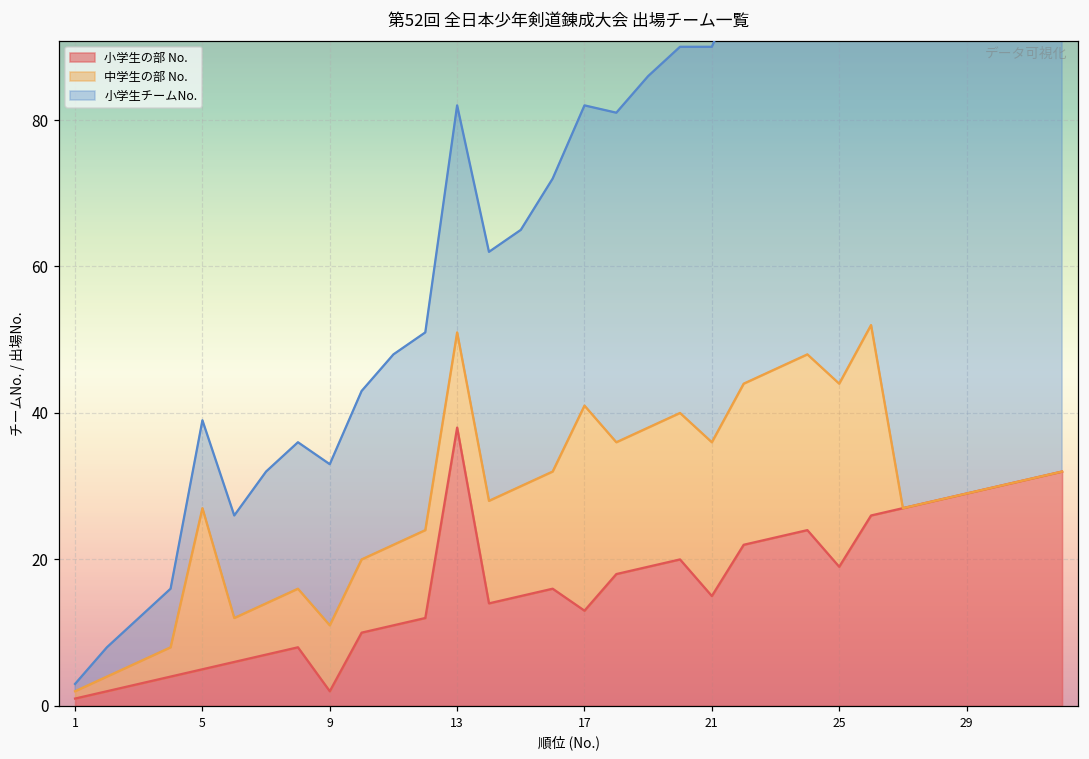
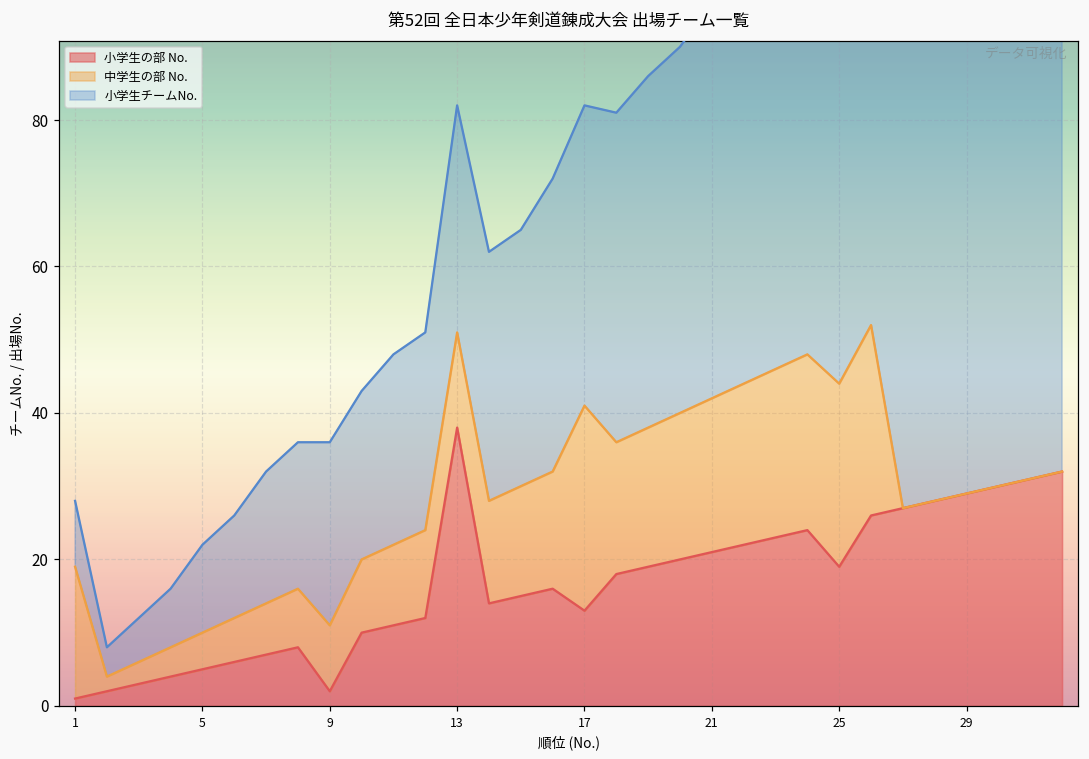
中学生の部 No., 1: 1 -> 18
小学生チームNo., 1: 1 -> 9
中学生の部 No., 5: 22 -> 5
小学生チームNo., 9: 22 -> 25
小学生の部 No., 21: 15 -> 21
